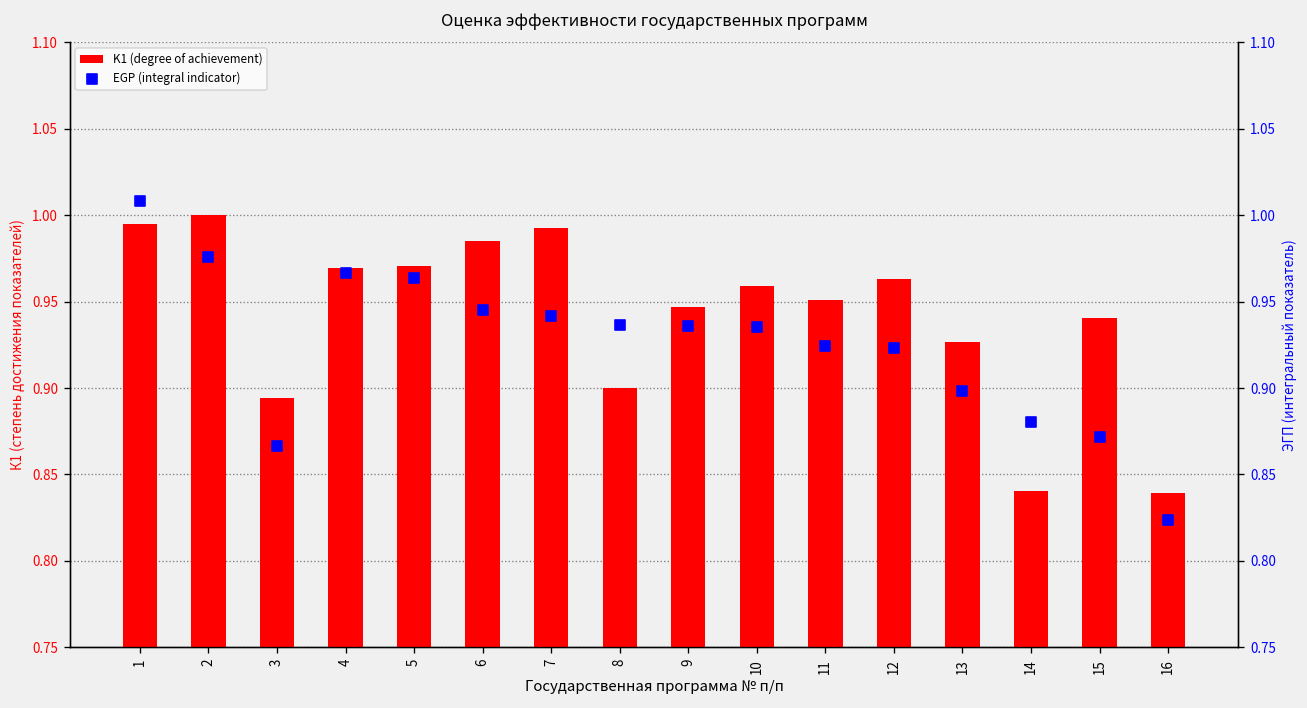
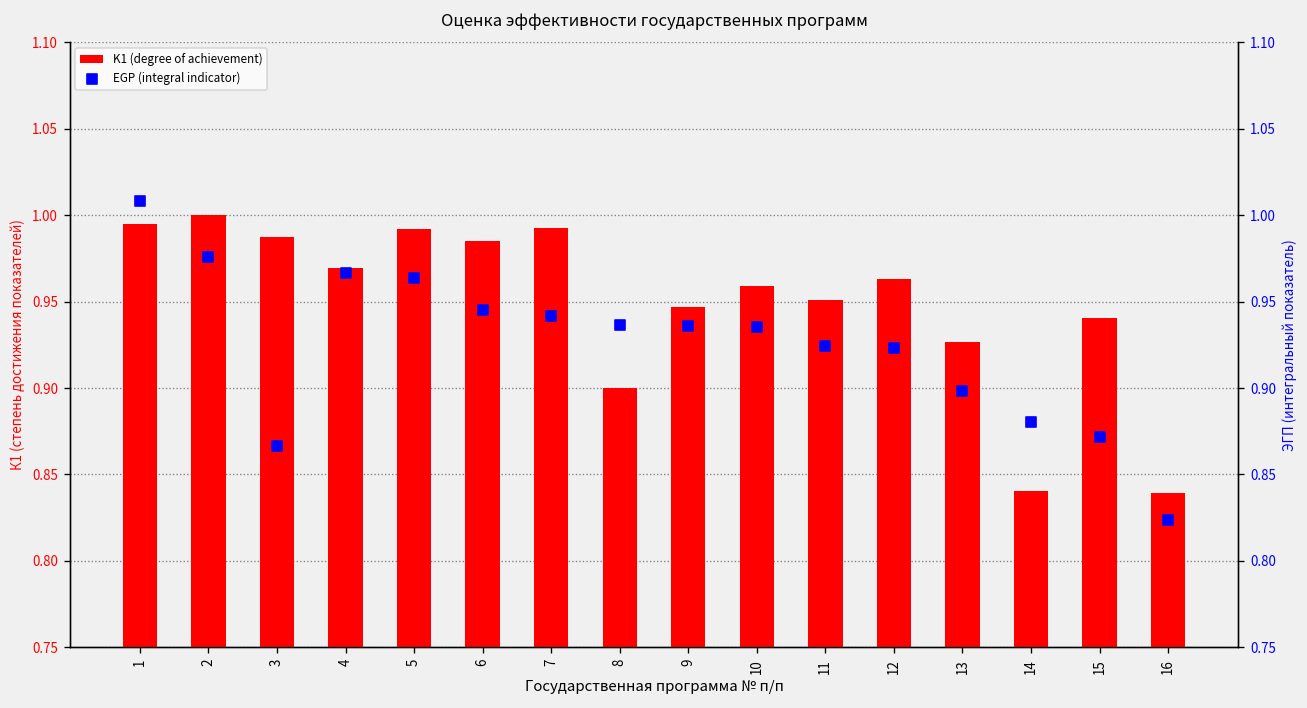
K1 (degree of achievement), 3: 0.894 -> 0.988
K1 (degree of achievement), 5: 0.971 -> 0.992
